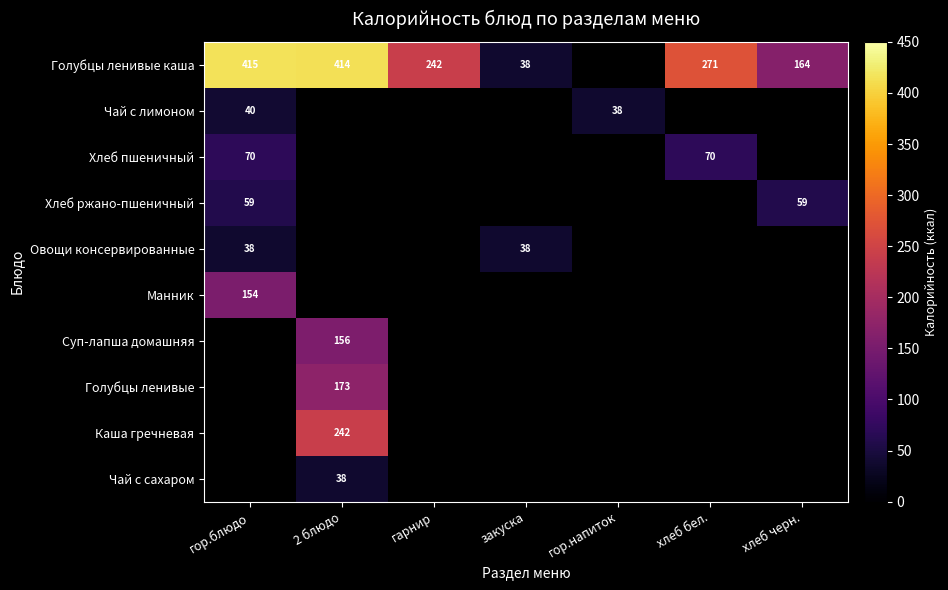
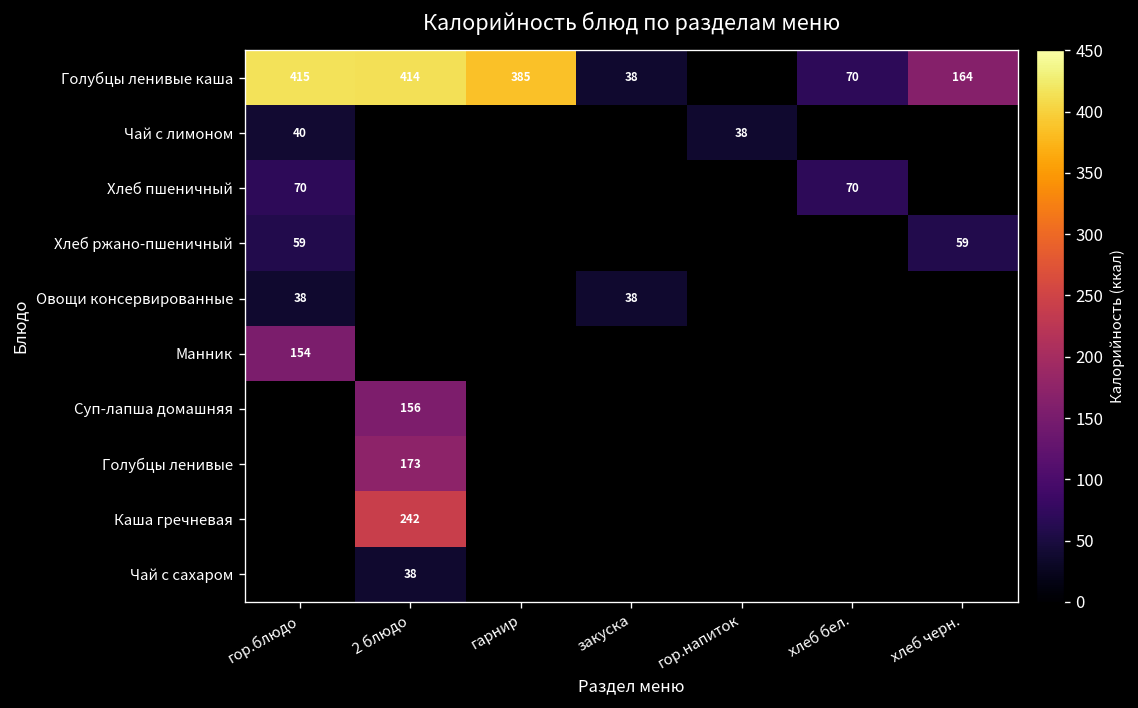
Голубцы ленивые каша, гарнир: 242 -> 385
Голубцы ленивые каша, хлеб бел.: 271 -> 70
